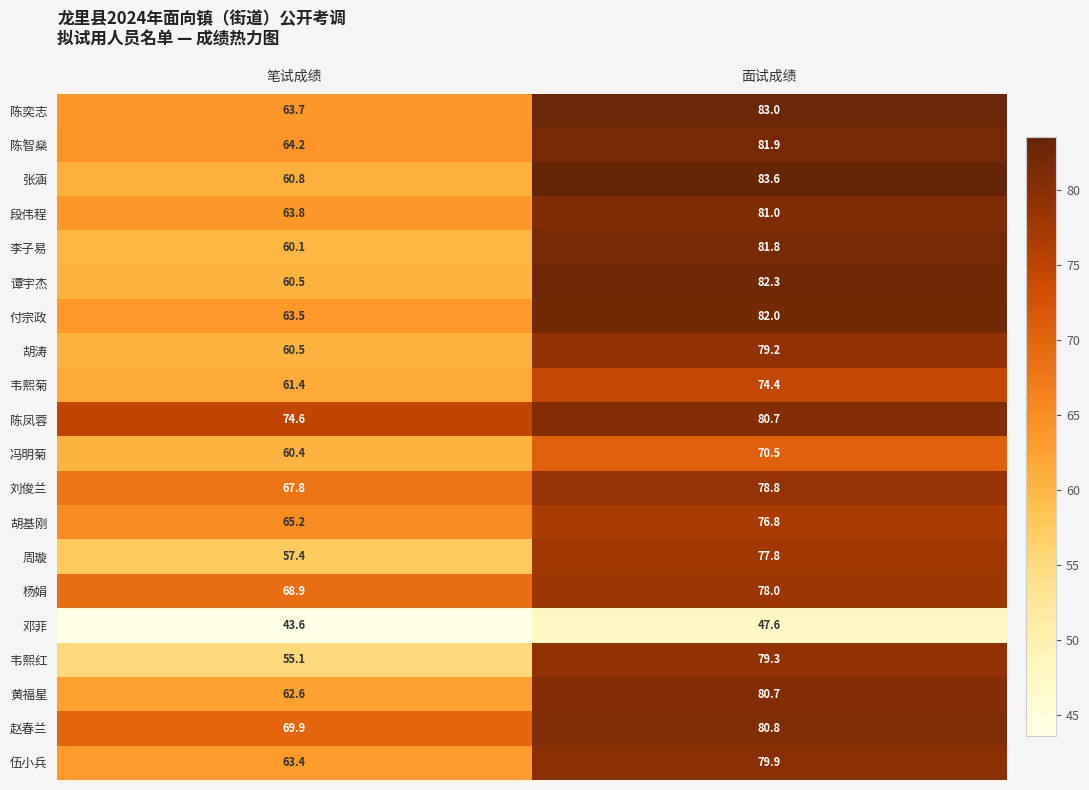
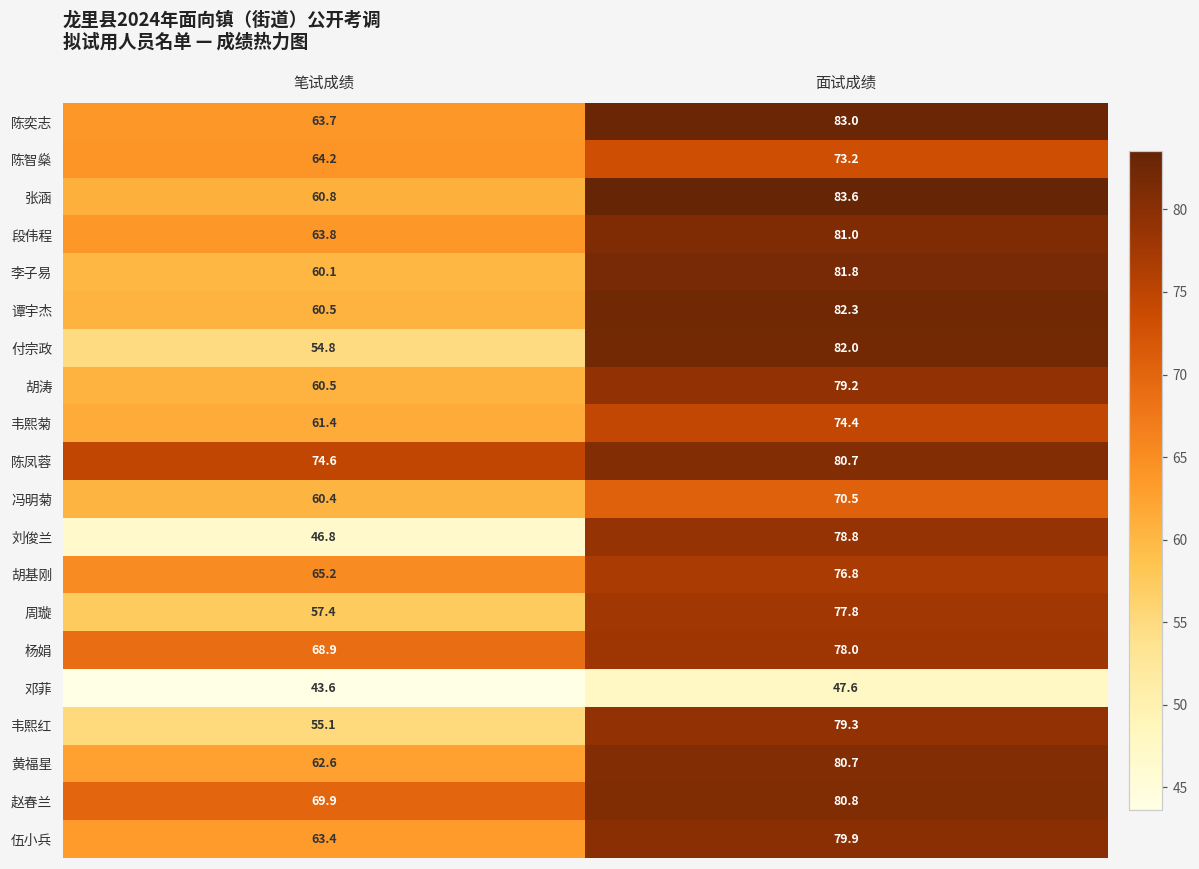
陈智燊, 面试成绩: 81.9 -> 73.2
付宗政, 笔试成绩: 63.5 -> 54.8
刘俊兰, 笔试成绩: 67.8 -> 46.8
